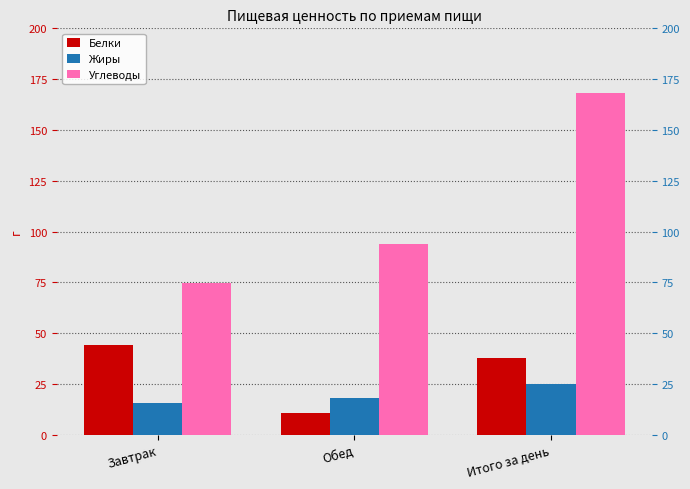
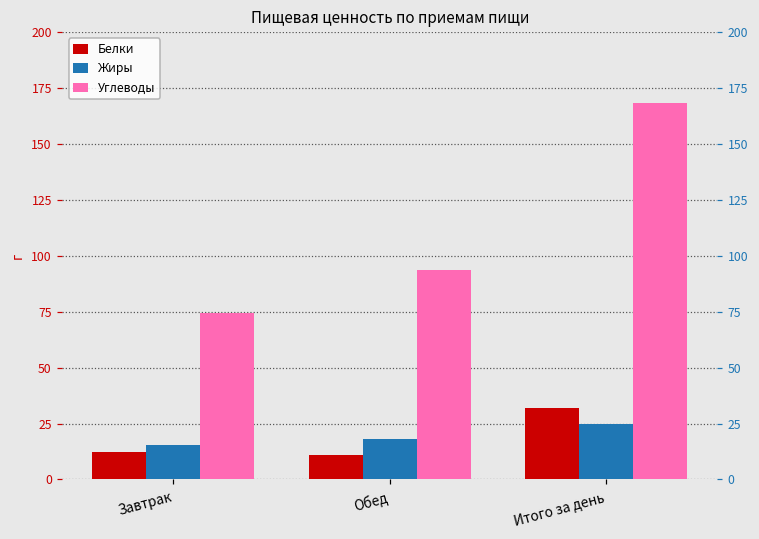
Белки, Завтрак: 44 -> 12
Белки, Итого за день: 38 -> 32
